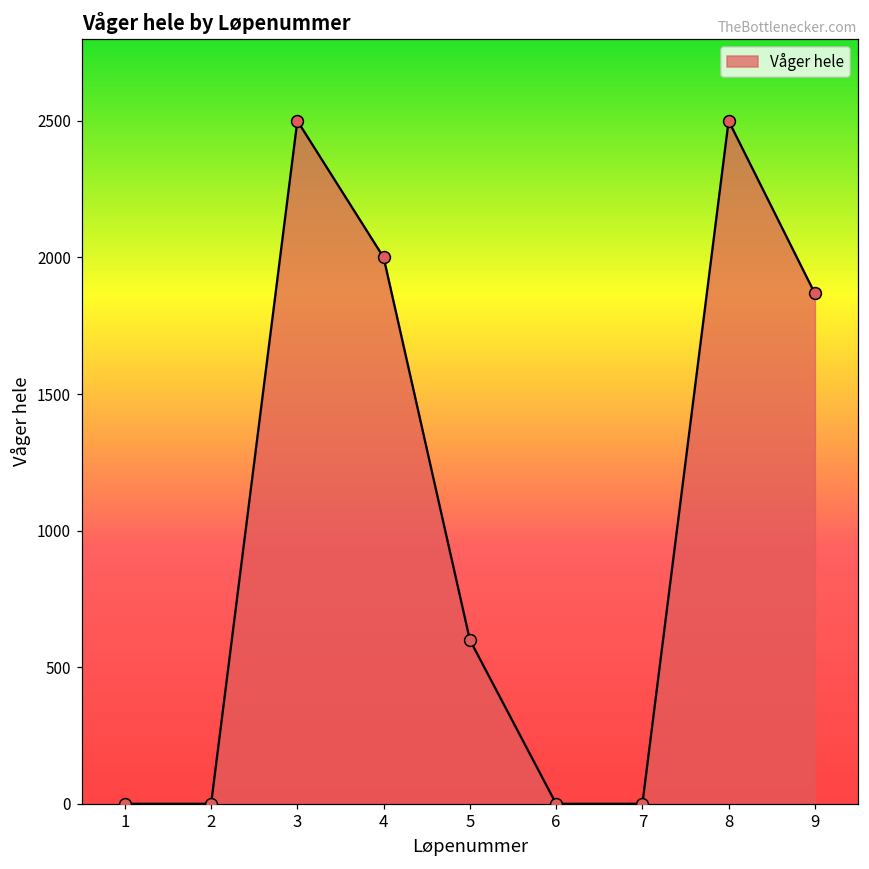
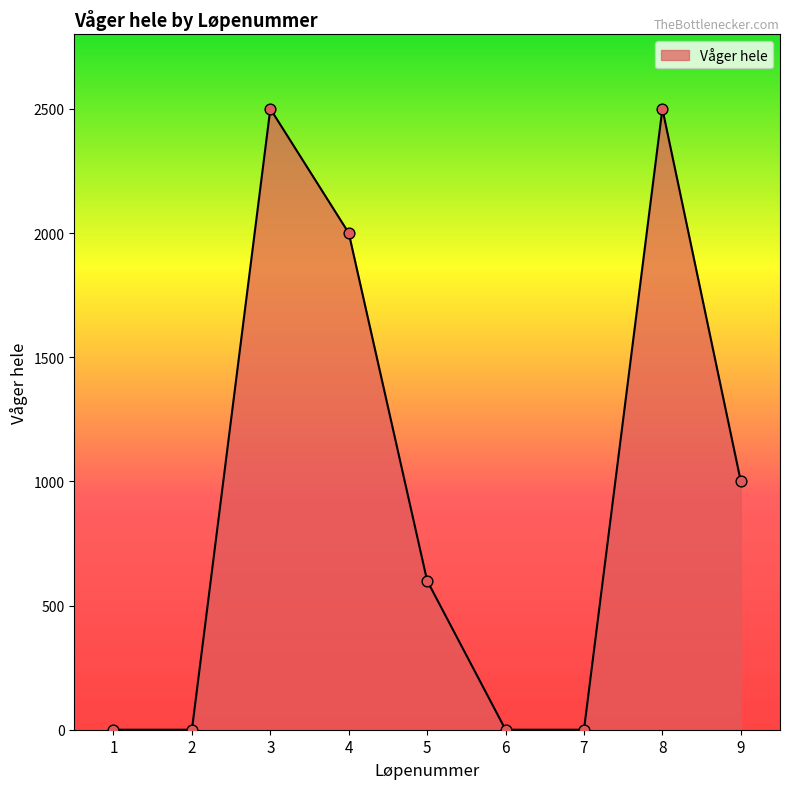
9: 1870 -> 1000
